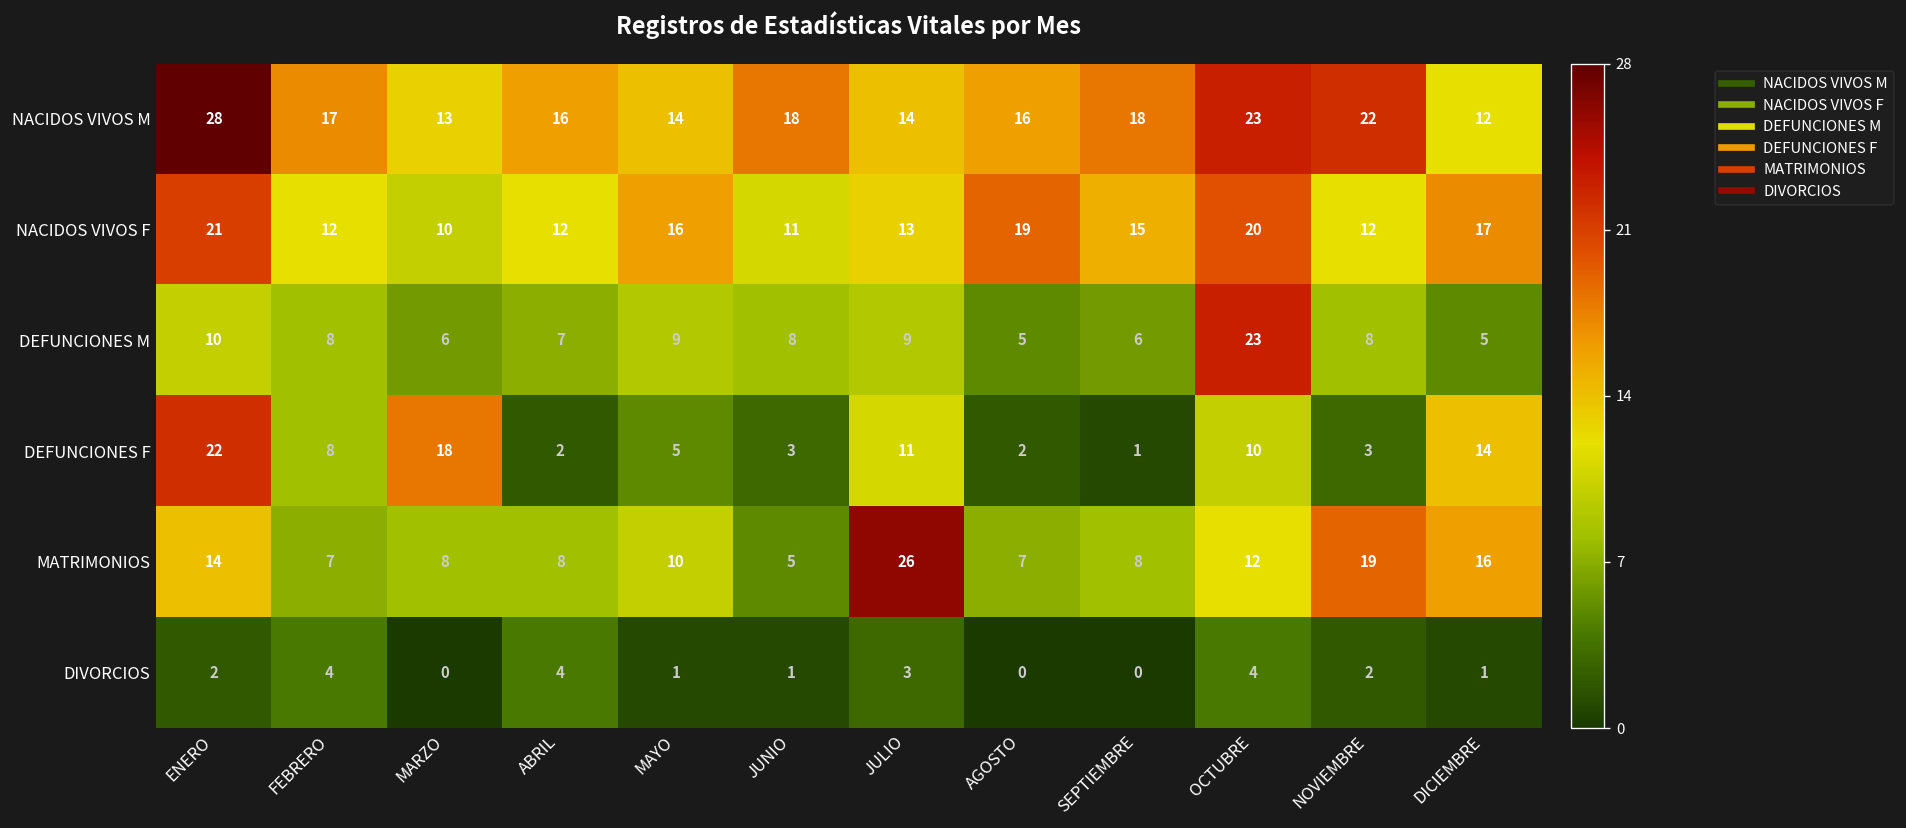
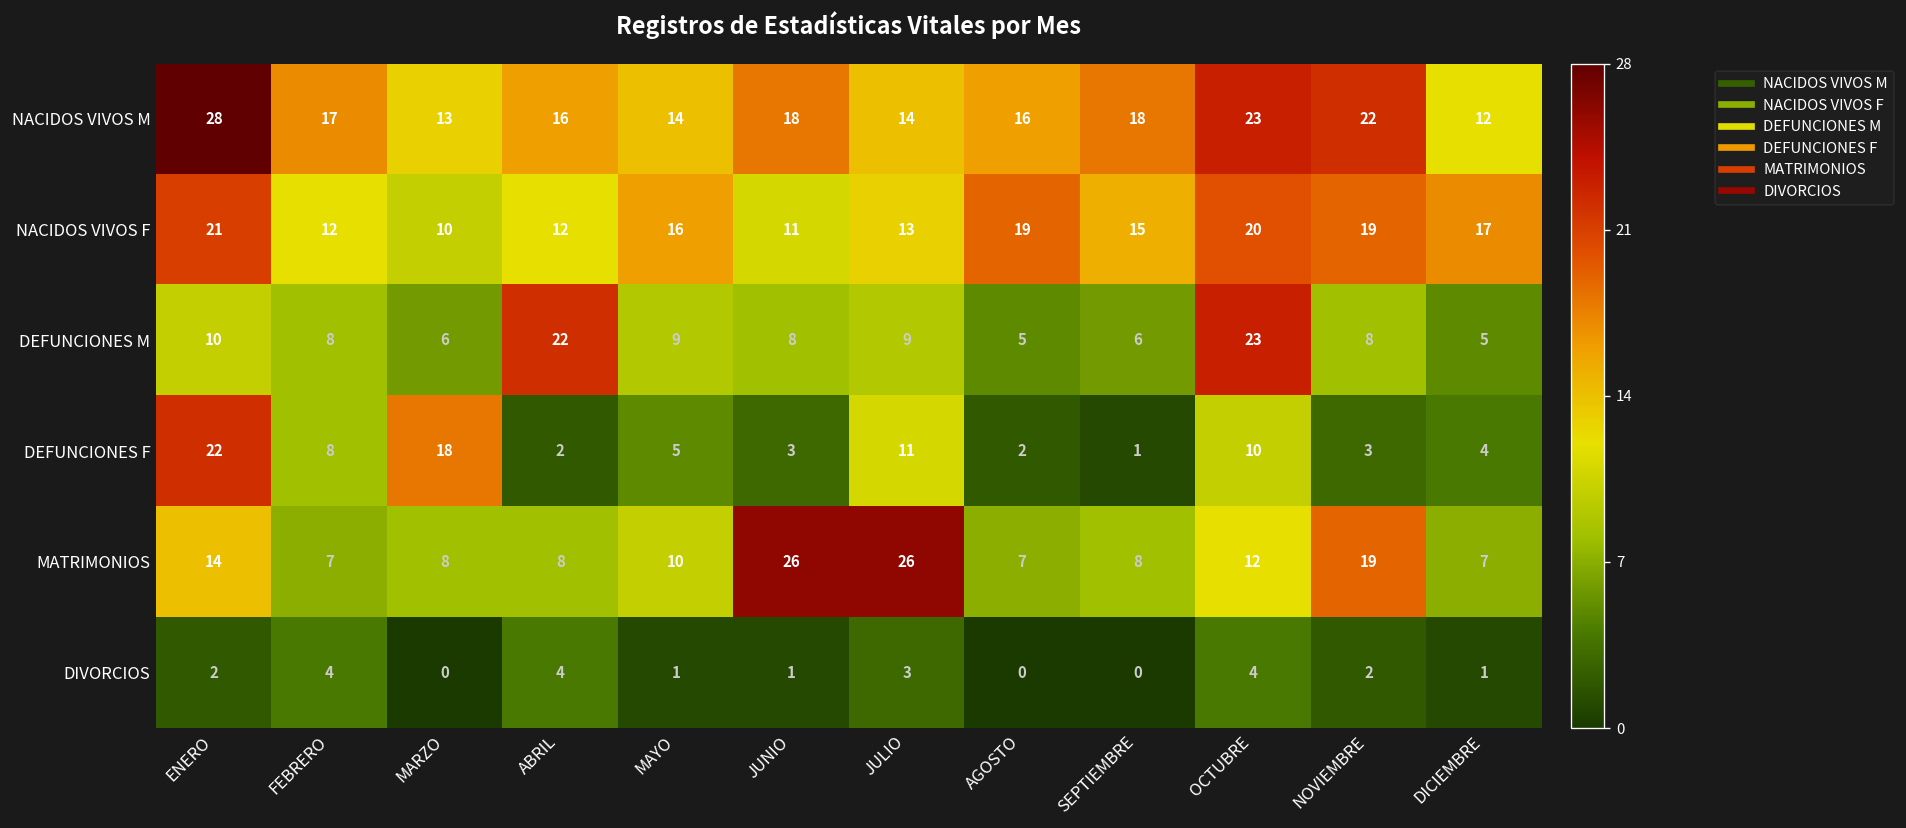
NACIDOS VIVOS F, NOVIEMBRE: 12 -> 19
DEFUNCIONES M, ABRIL: 7 -> 22
DEFUNCIONES F, DICIEMBRE: 14 -> 4
MATRIMONIOS, JUNIO: 5 -> 26
MATRIMONIOS, DICIEMBRE: 16 -> 7
